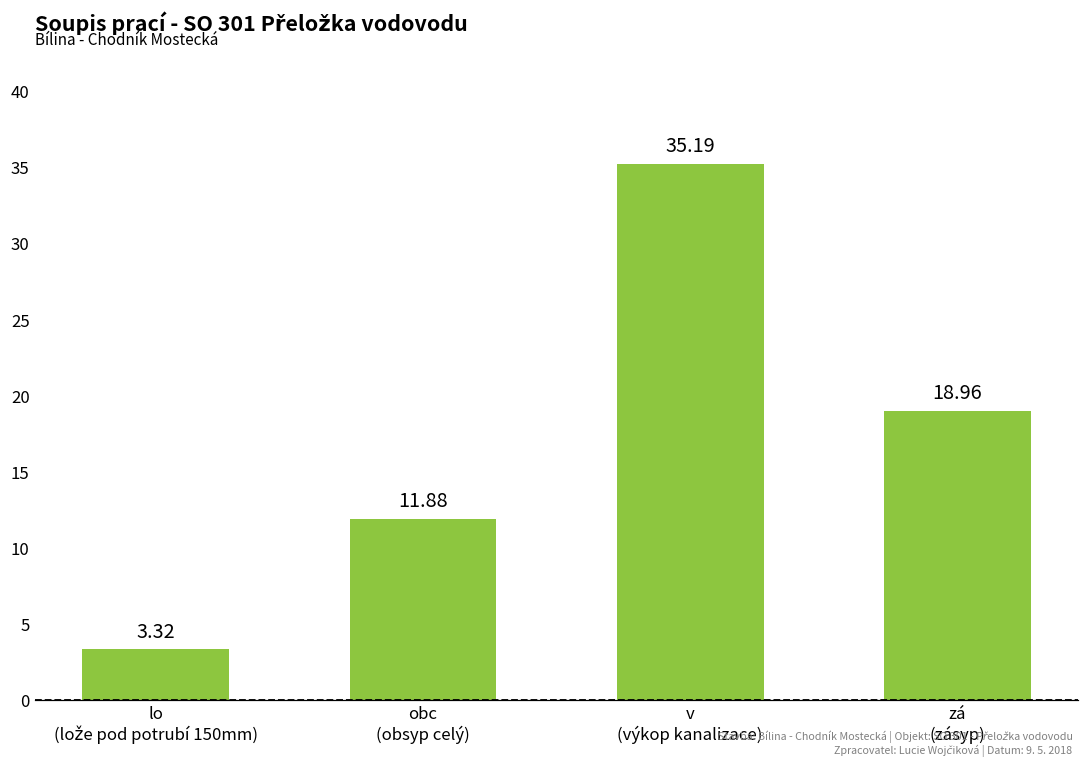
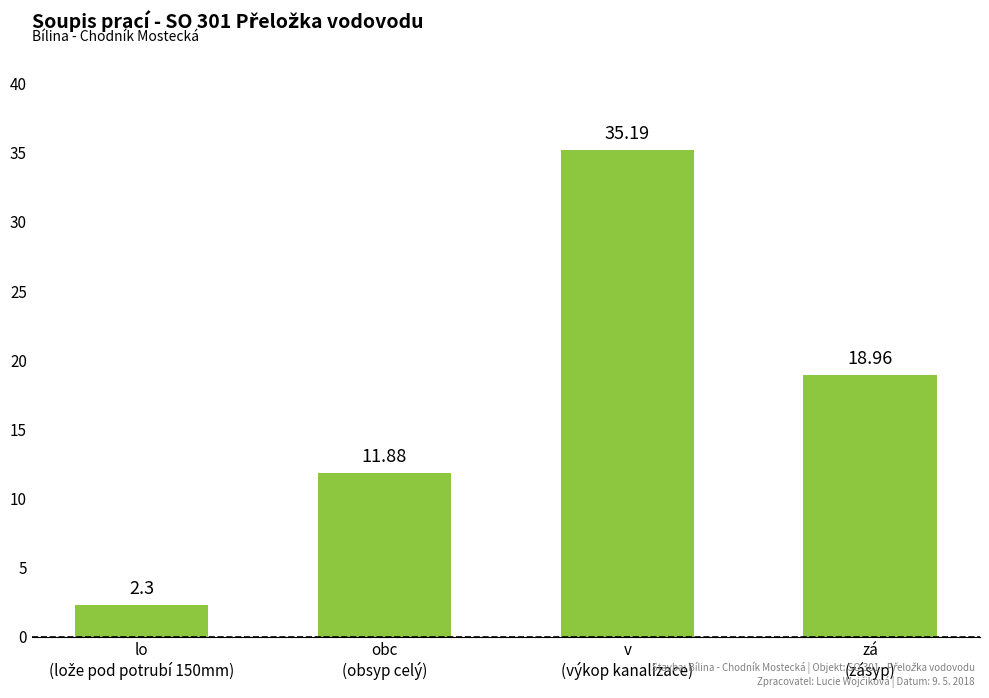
lo (lože pod potrubí 150mm): 3.32 -> 2.3
